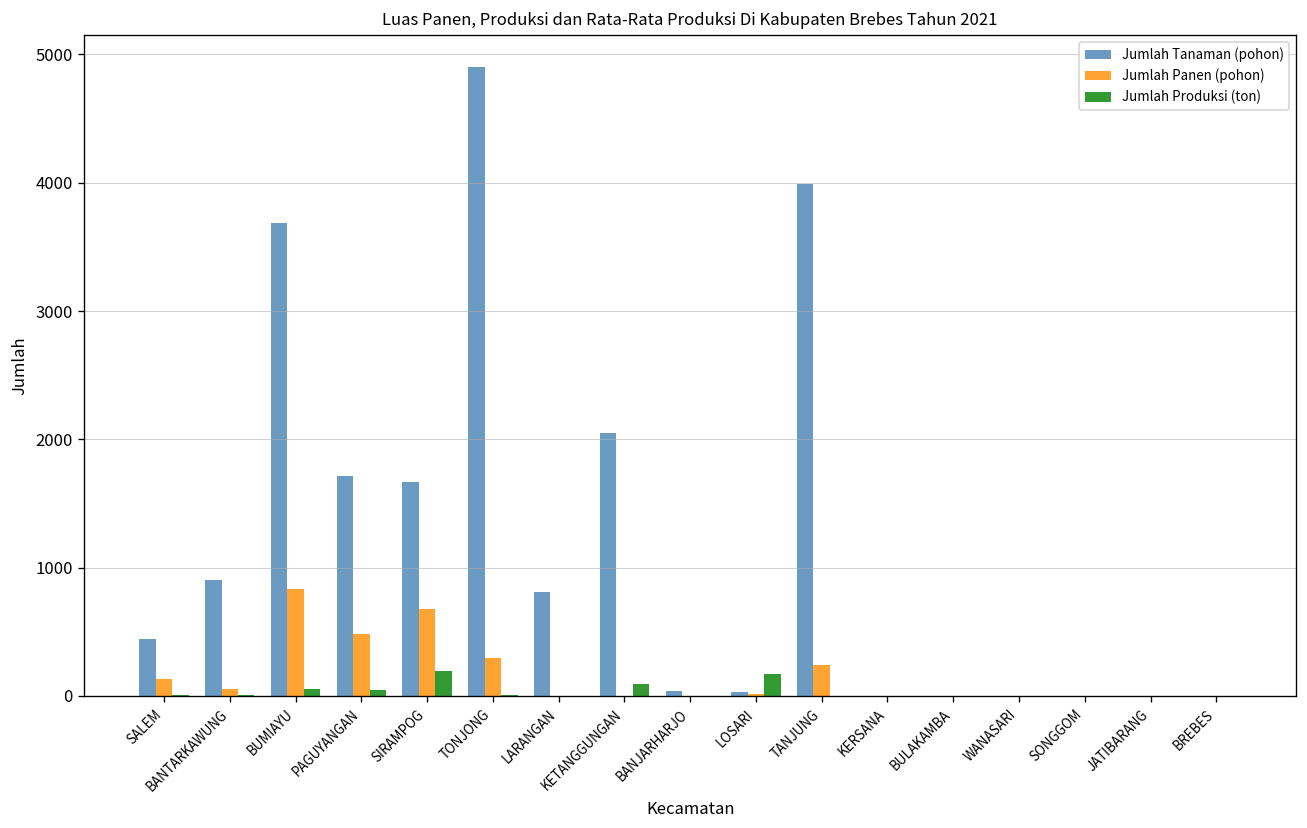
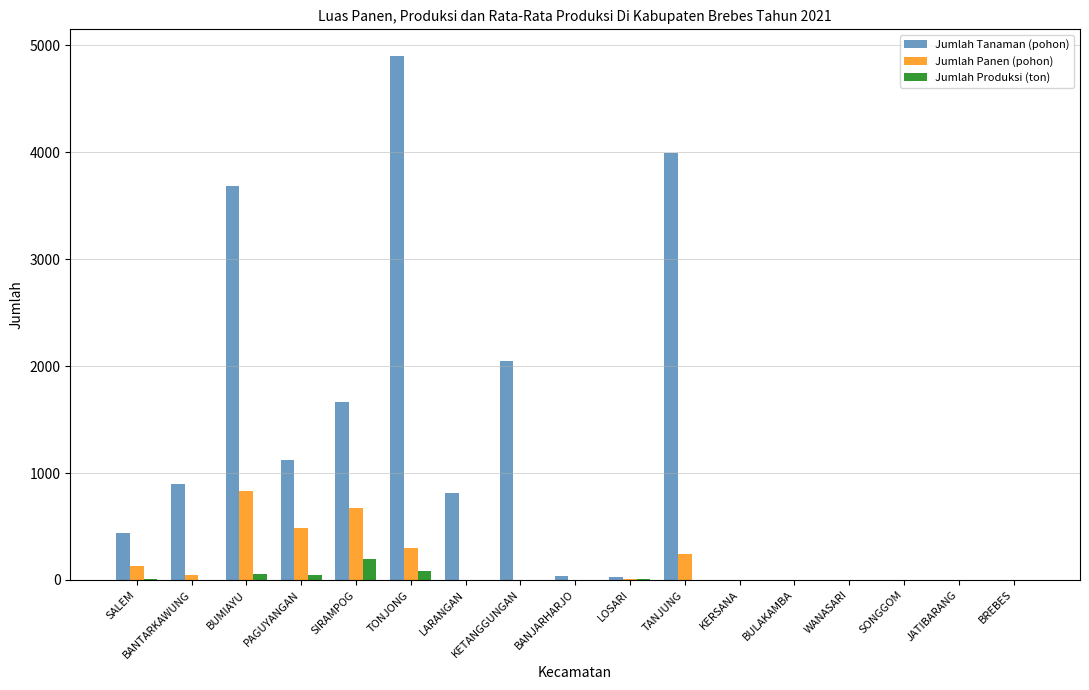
Jumlah Tanaman (pohon), PAGUYANGAN: 1720 -> 1120
Jumlah Produksi (ton), TONJONG: 10 -> 90
Jumlah Produksi (ton), KETANGGUNGAN: 90 -> 0
Jumlah Produksi (ton), LOSARI: 170 -> 0
